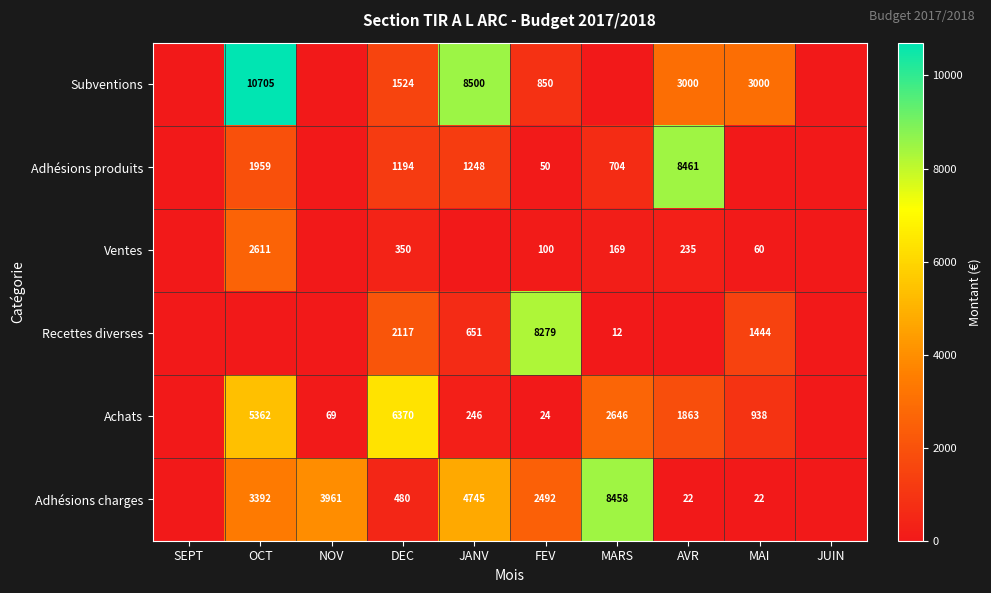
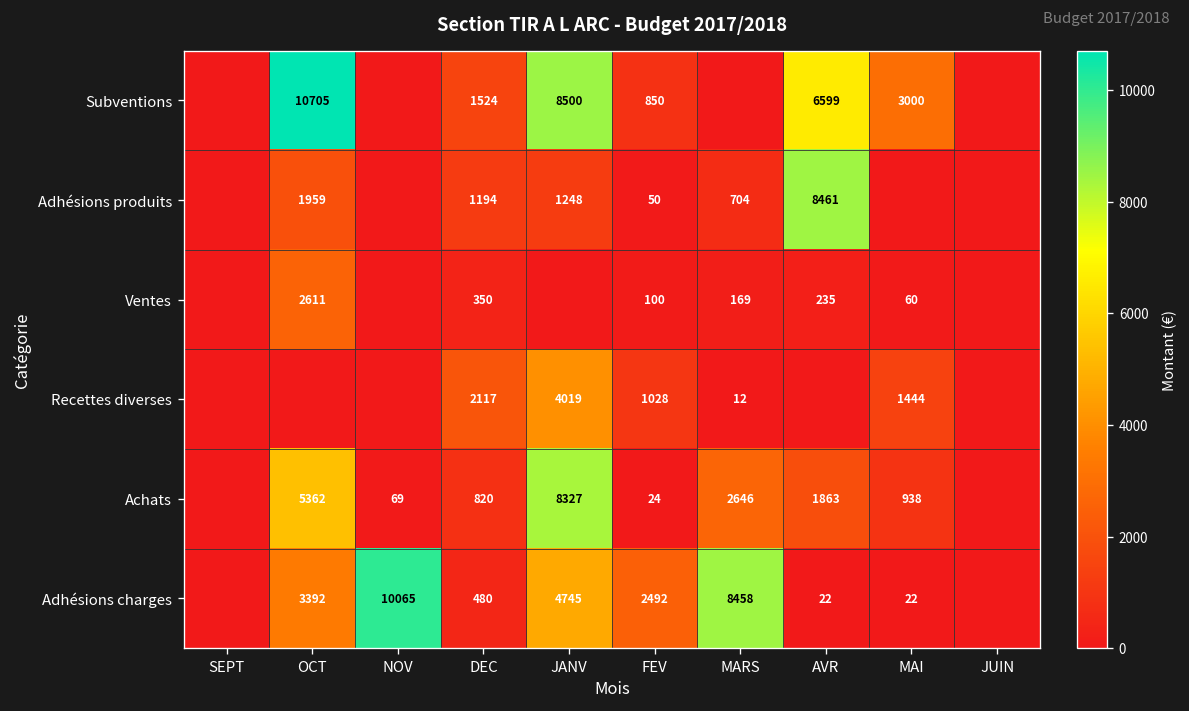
Subventions, AVR: 3000 -> 6599
Recettes diverses, JANV: 651 -> 4019
Recettes diverses, FEV: 8279 -> 1028
Achats, DEC: 6370 -> 820
Achats, JANV: 246 -> 8327
Adhésions charges, NOV: 3961 -> 10065
